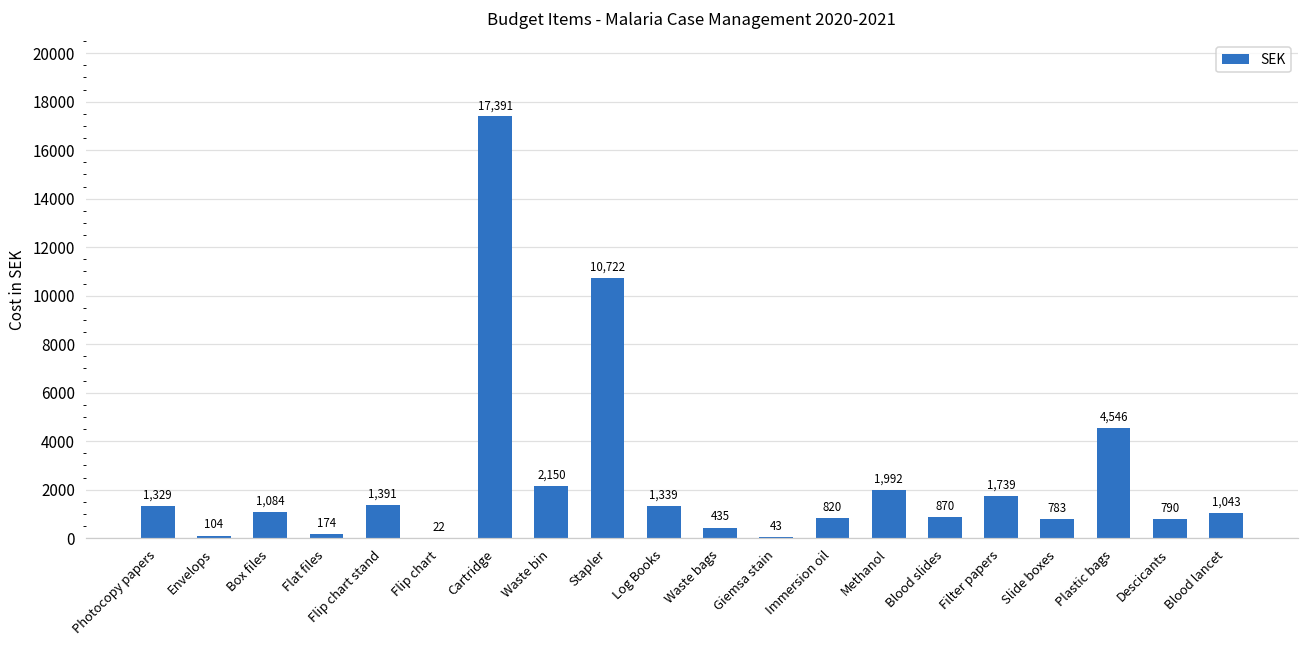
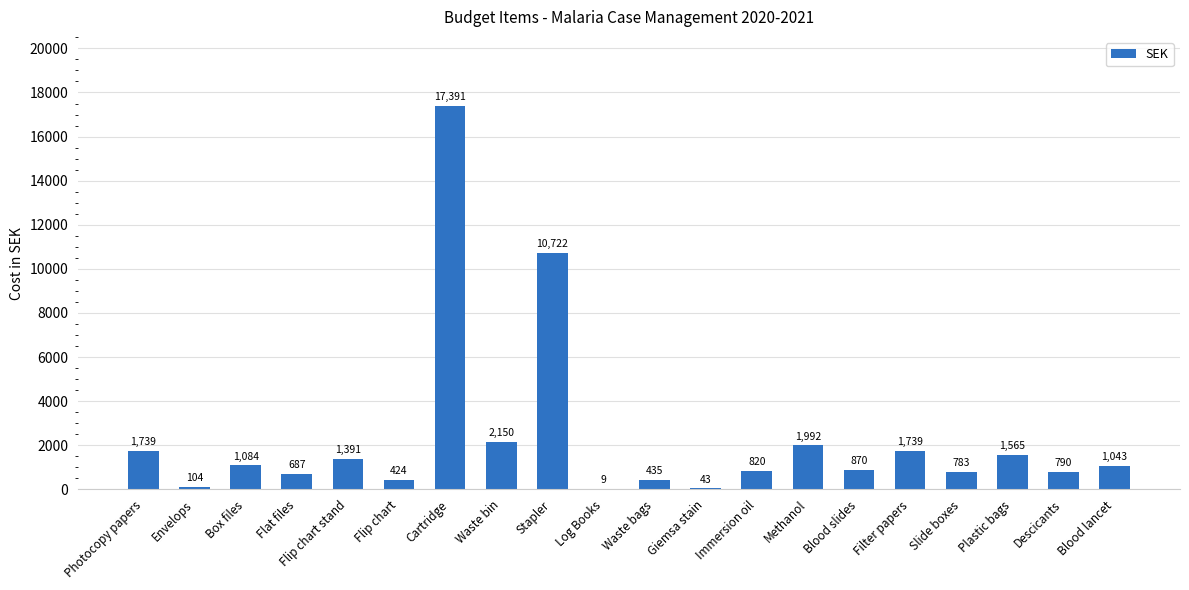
Photocopy papers: 1,329 -> 1,739
Flat files: 174 -> 687
Flip chart: 22 -> 424
Log Books: 1,339 -> 9
Plastic bags: 4,546 -> 1,565
